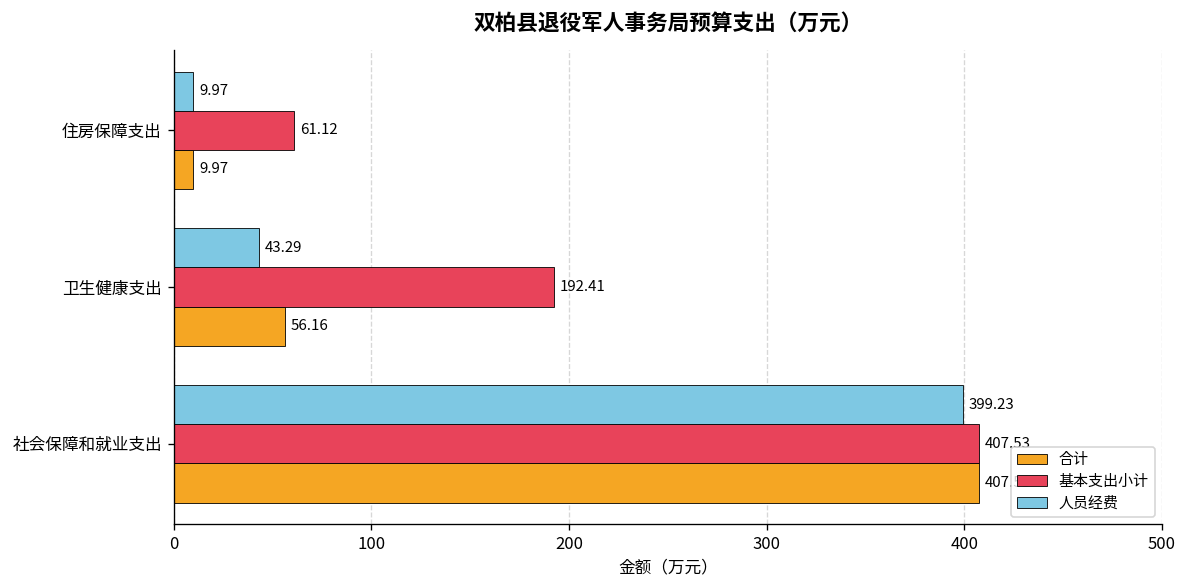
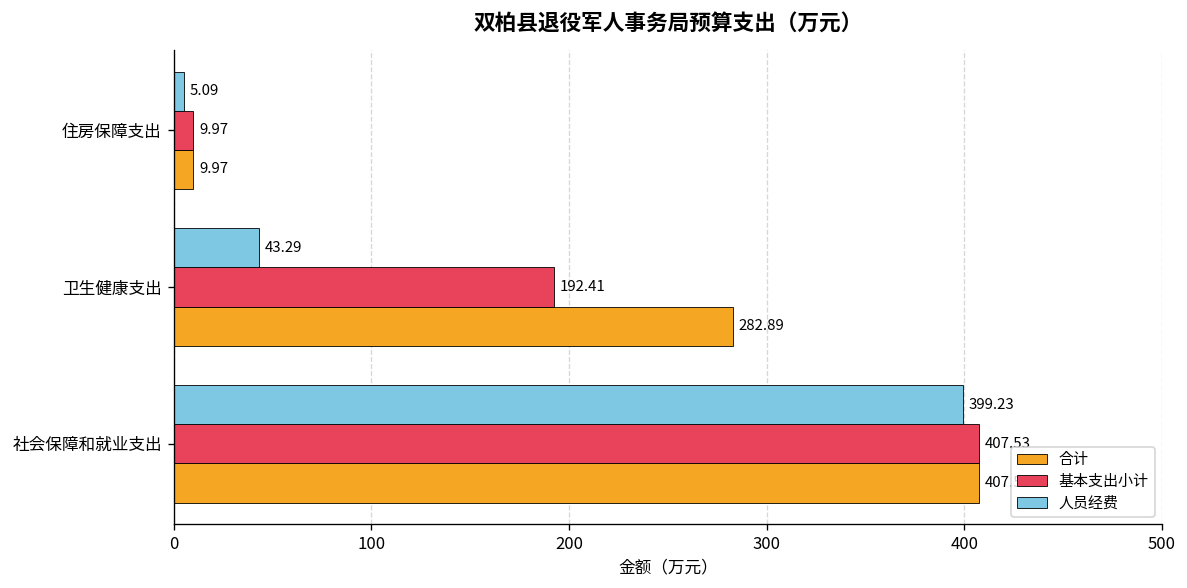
人员经费, 住房保障支出: 9.97 -> 5.09
基本支出小计, 住房保障支出: 61.12 -> 9.97
合计, 卫生健康支出: 56.16 -> 282.89
